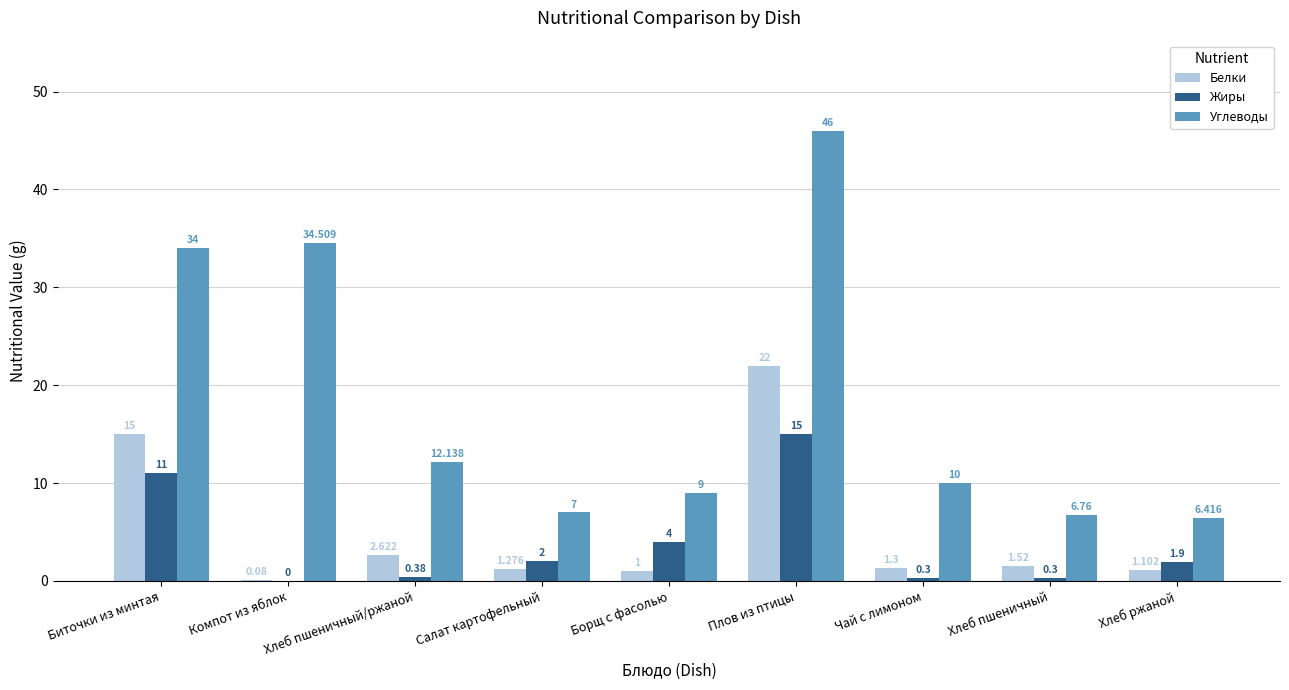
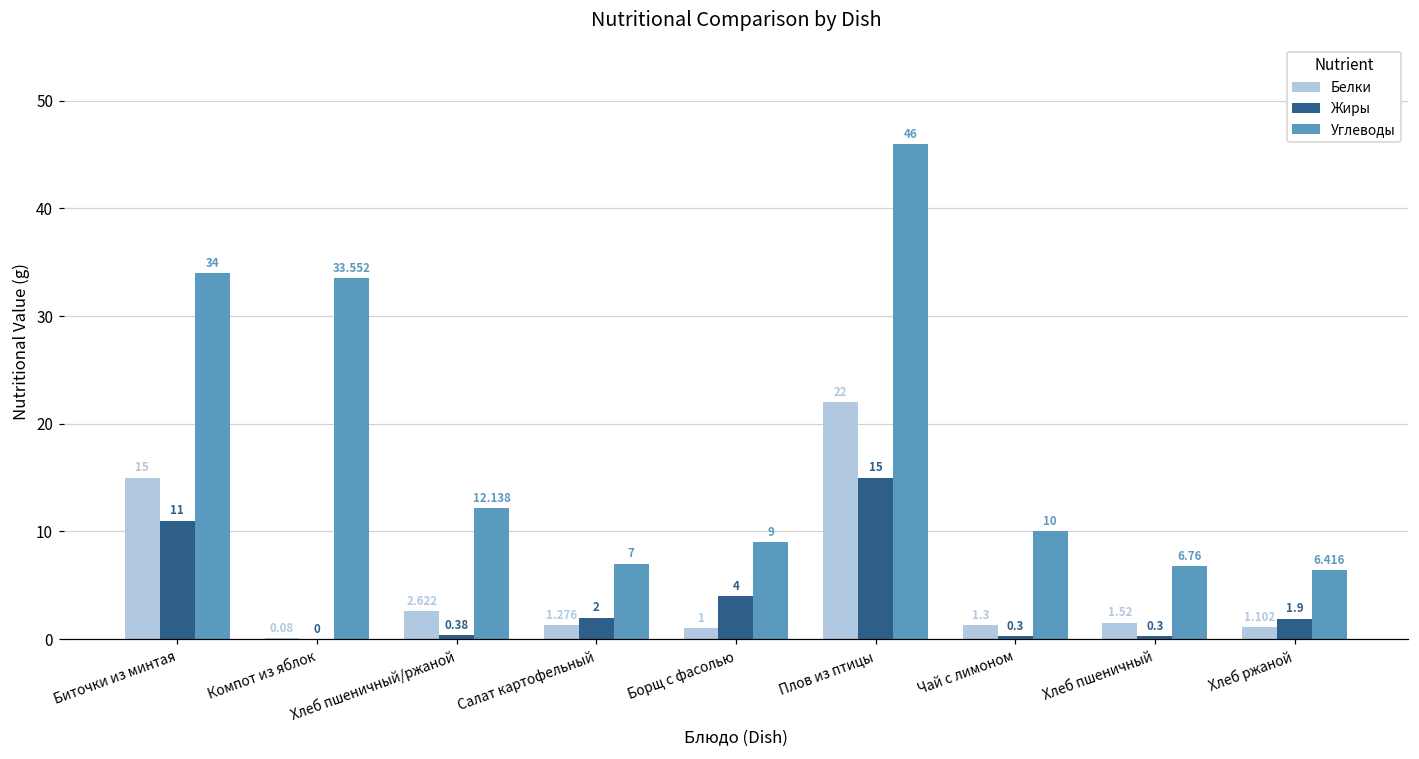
Углеводы, Компот из яблок: 34.509 -> 33.552
